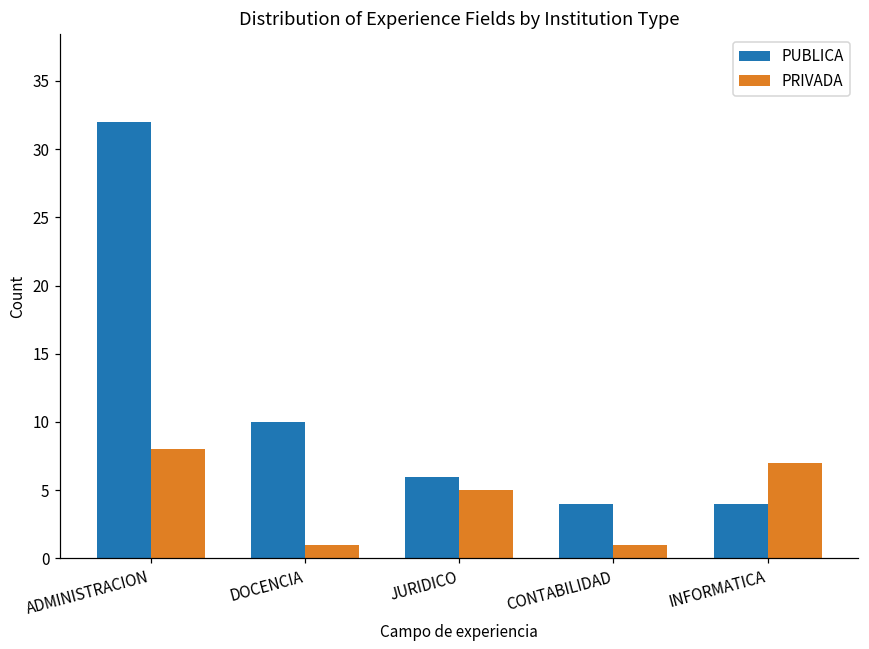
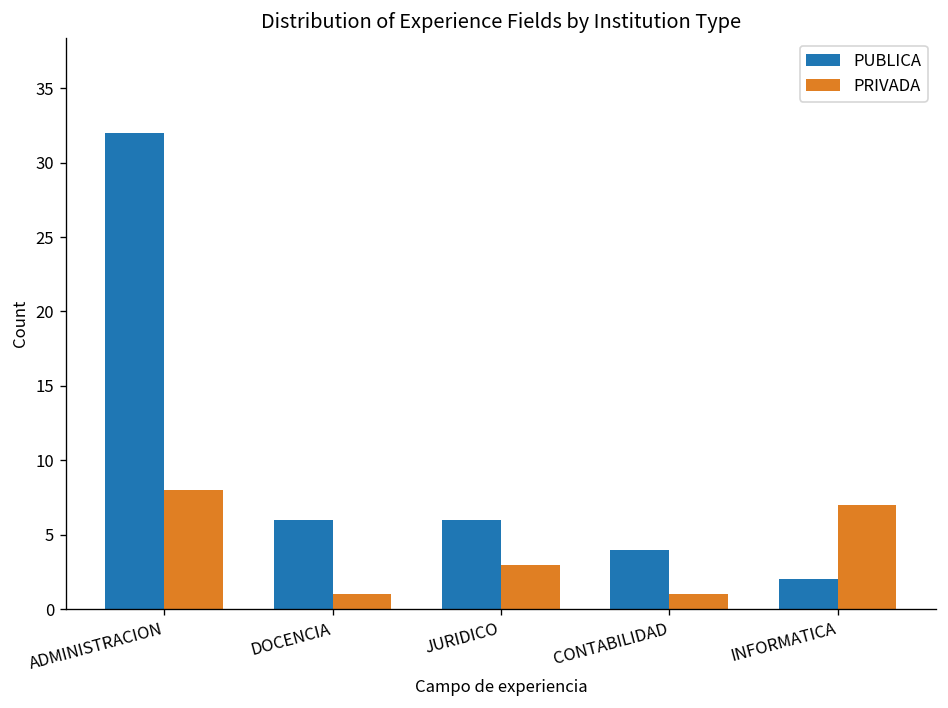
PUBLICA, DOCENCIA: 10 -> 6
PRIVADA, JURIDICO: 5 -> 3
PUBLICA, INFORMATICA: 4 -> 2
